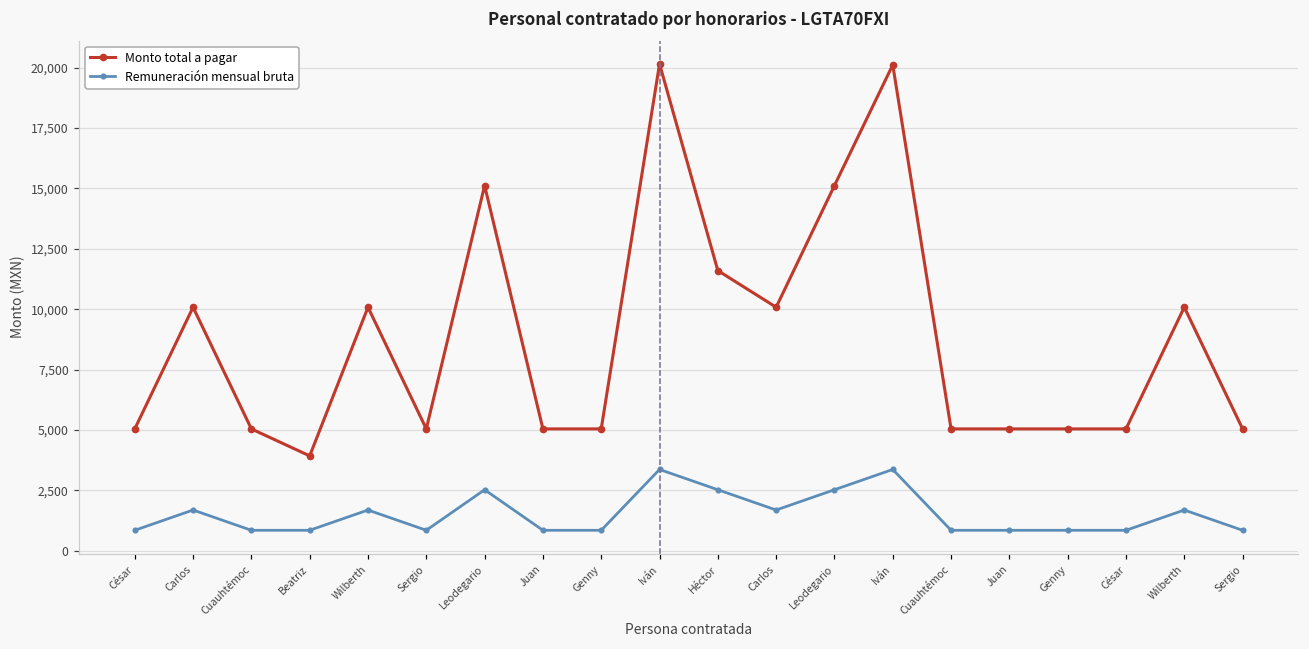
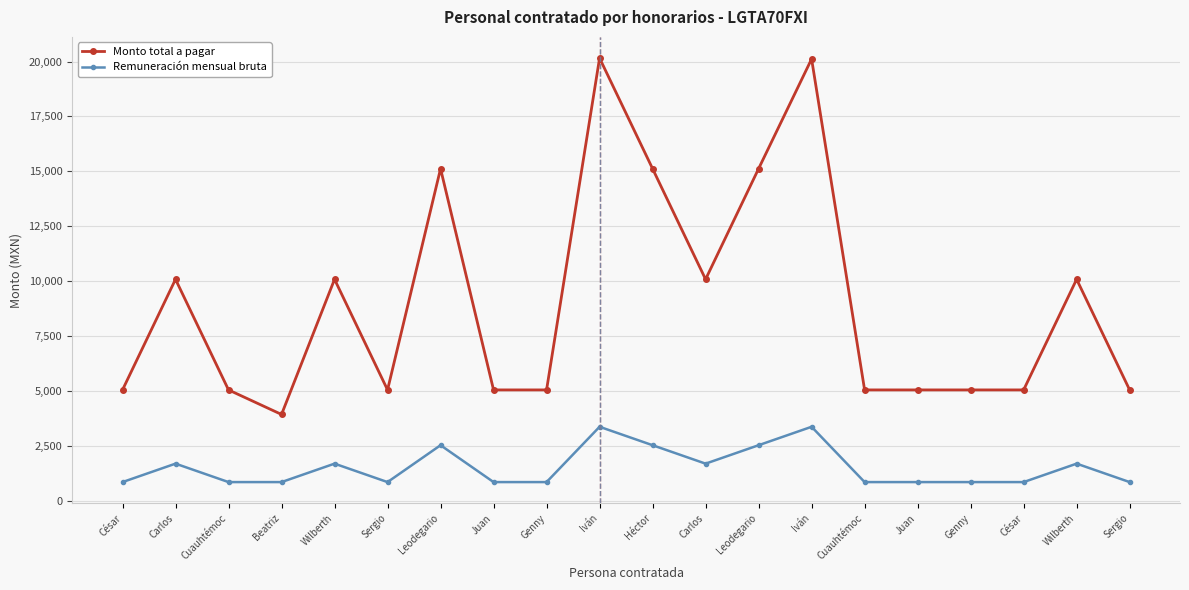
Monto total a pagar, Héctor: 11,600 -> 15,100
